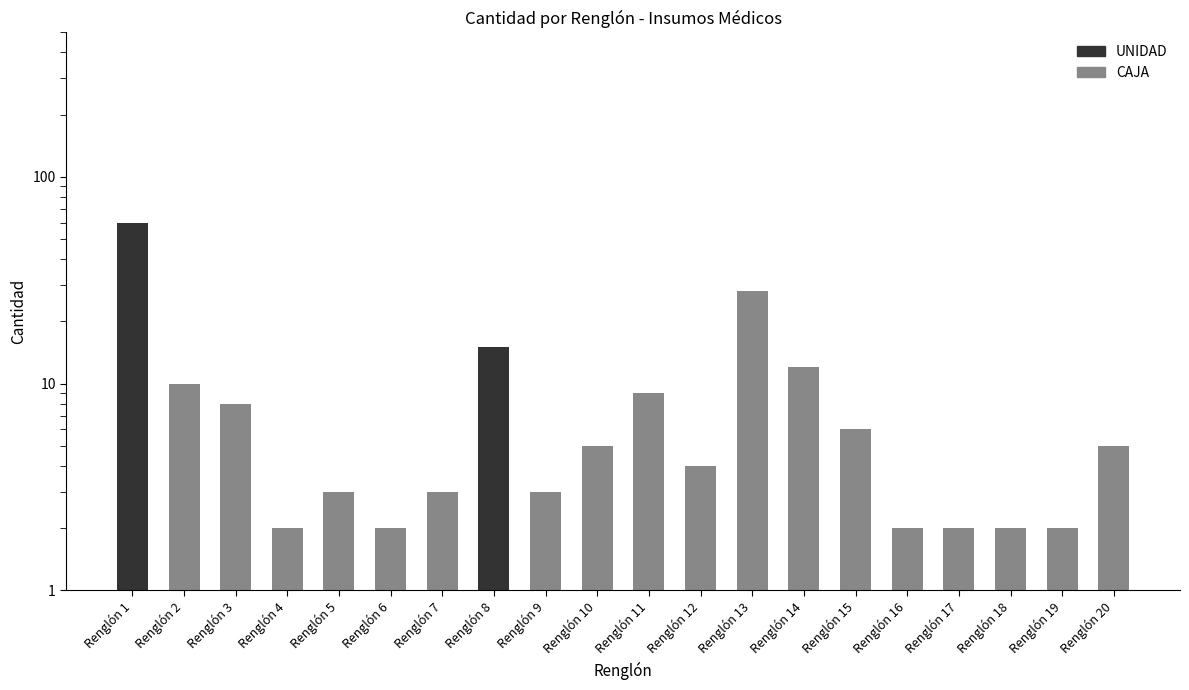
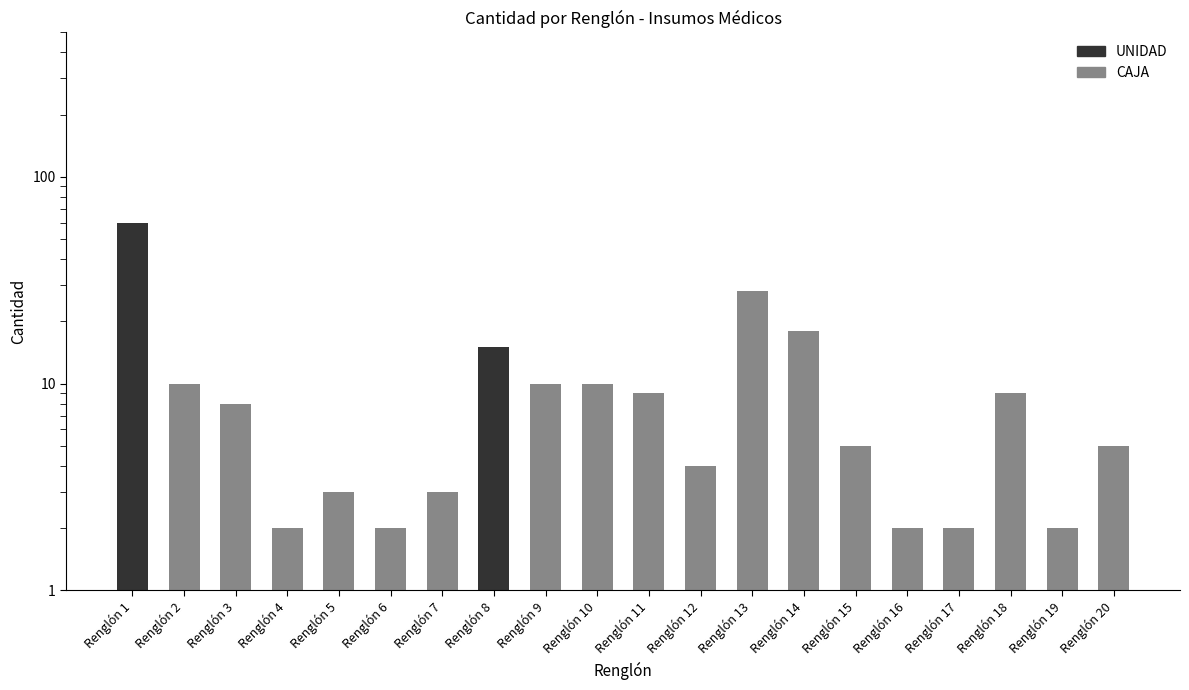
Renglón 9: 3 -> 10
Renglón 10: 5 -> 10
Renglón 14: 12 -> 18
Renglón 15: 6 -> 5
Renglón 18: 2 -> 9
